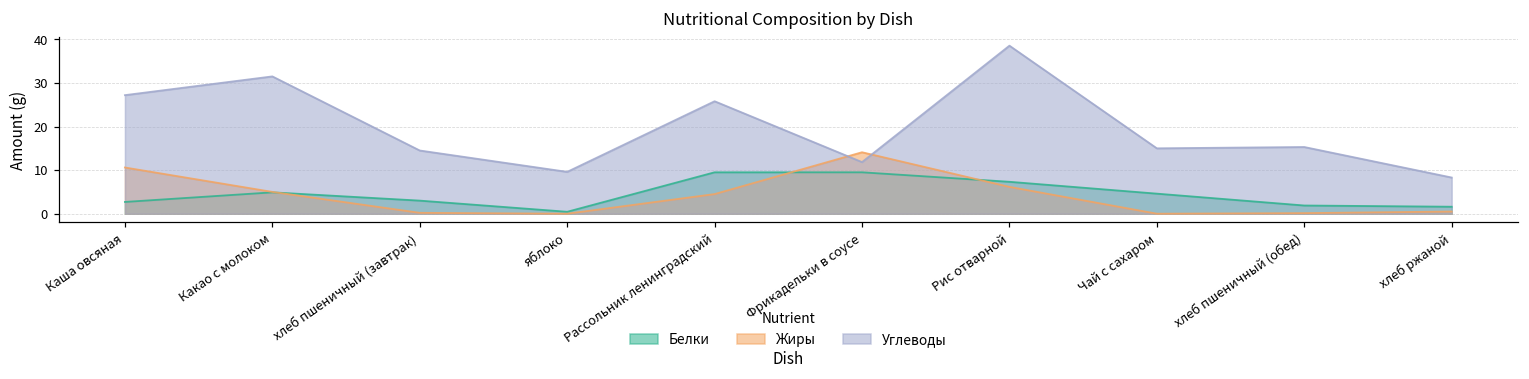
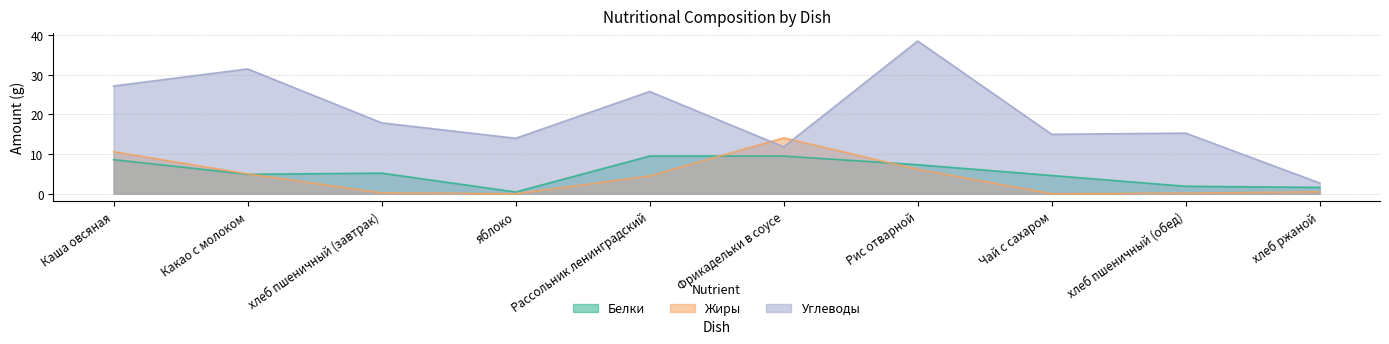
Белки, Каша овсяная: 3 -> 9
Белки, хлеб пшеничный (завтрак): 3 -> 5
Углеводы, хлеб пшеничный (завтрак): 15 -> 18
Углеводы, яблоко: 10 -> 14
Углеводы, хлеб ржаной: 8 -> 3
